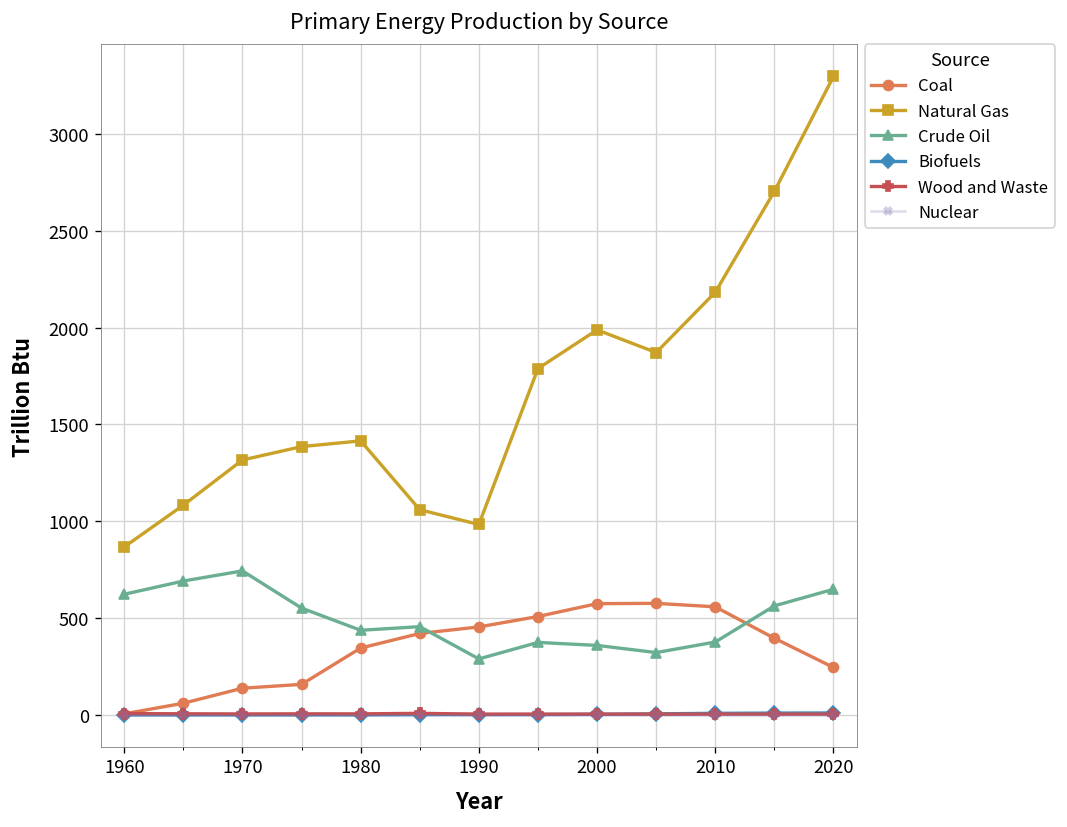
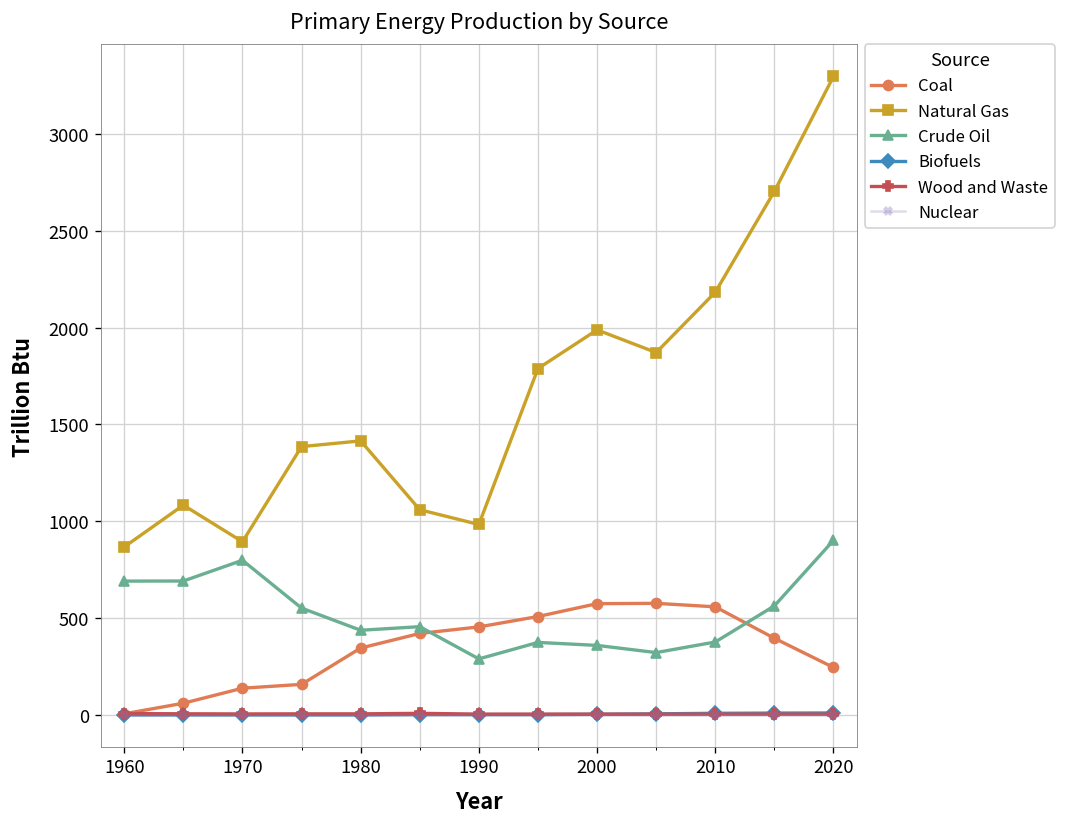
Crude Oil, 1960: 620 -> 690
Natural Gas, 1970: 1320 -> 890
Crude Oil, 1970: 740 -> 800
Crude Oil, 2020: 650 -> 900
